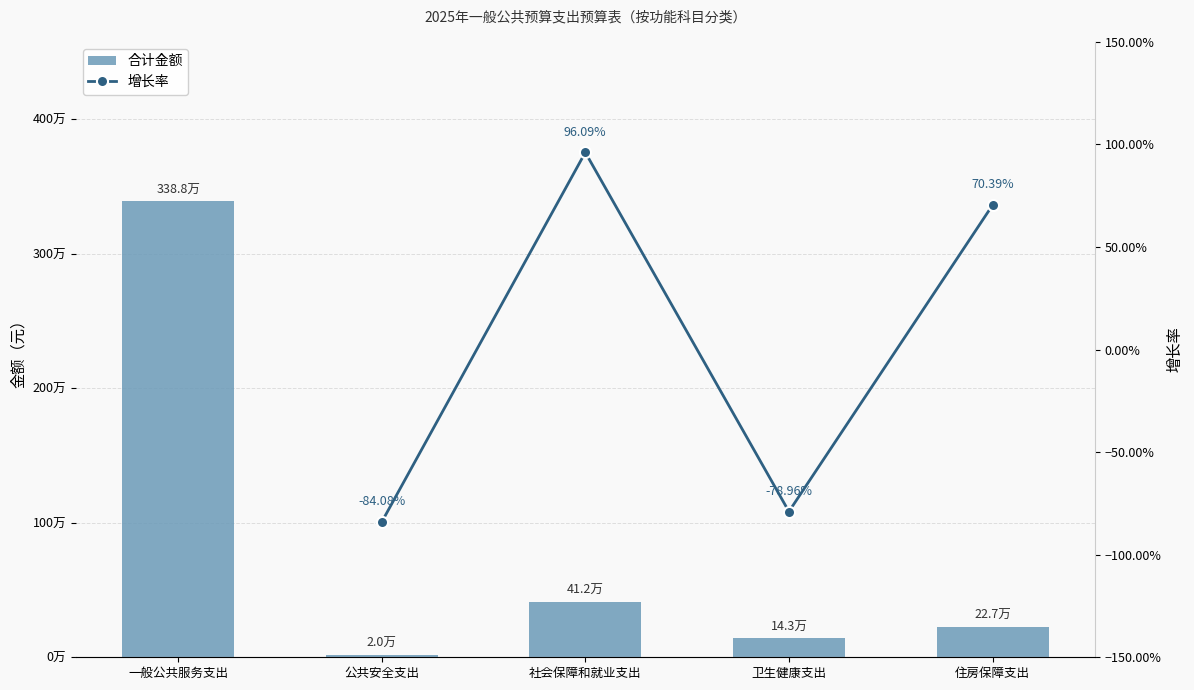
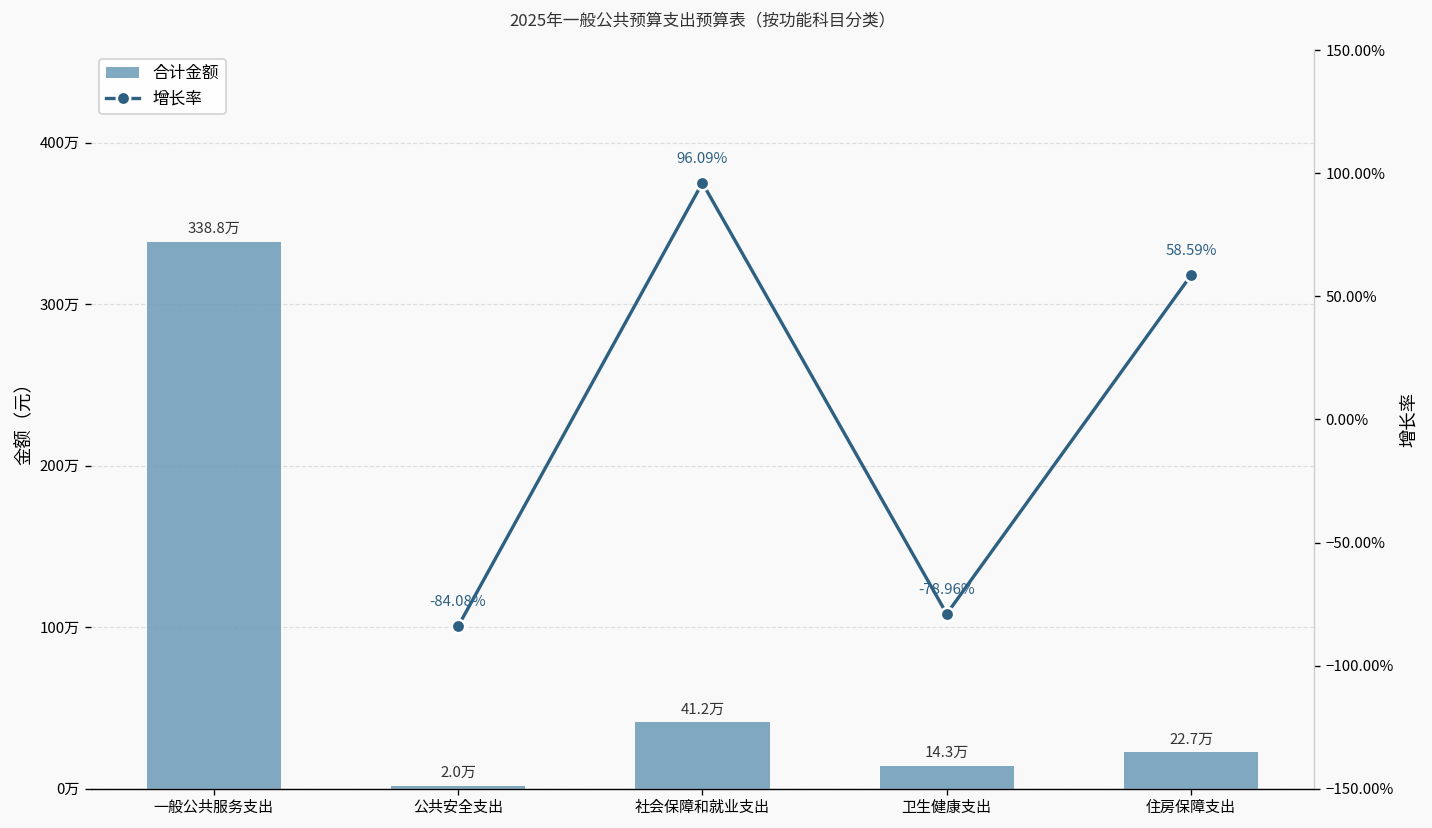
增长率, 住房保障支出: 70.39% -> 58.59%
